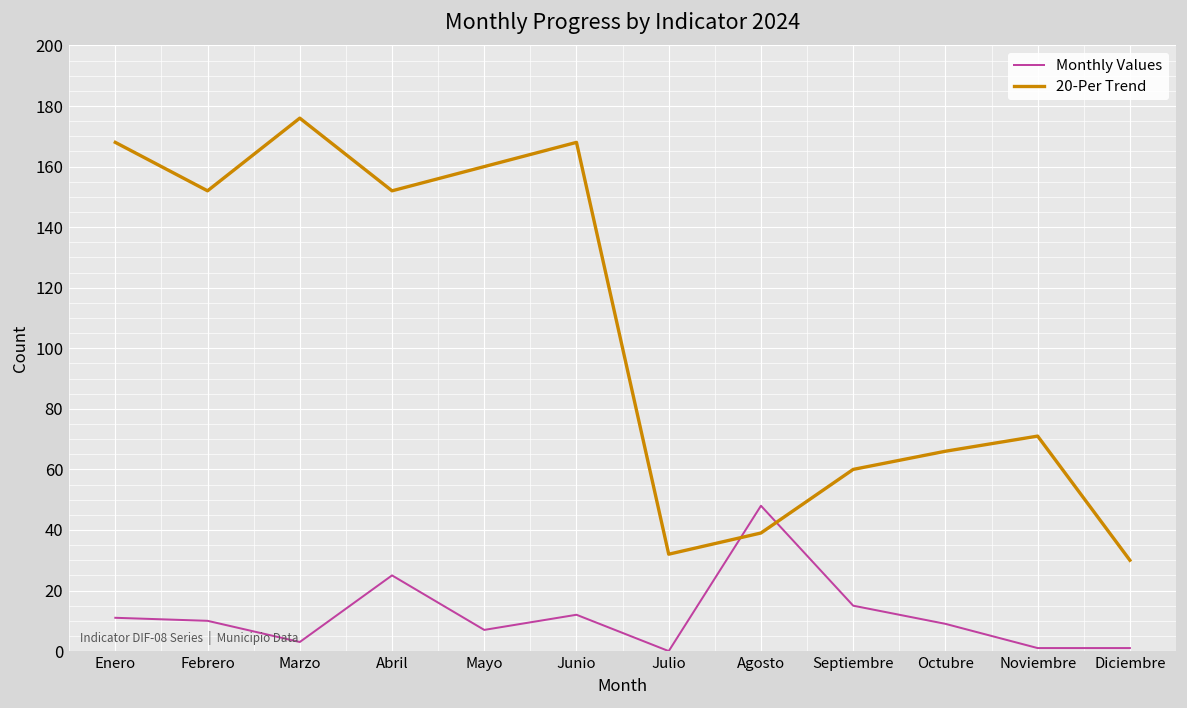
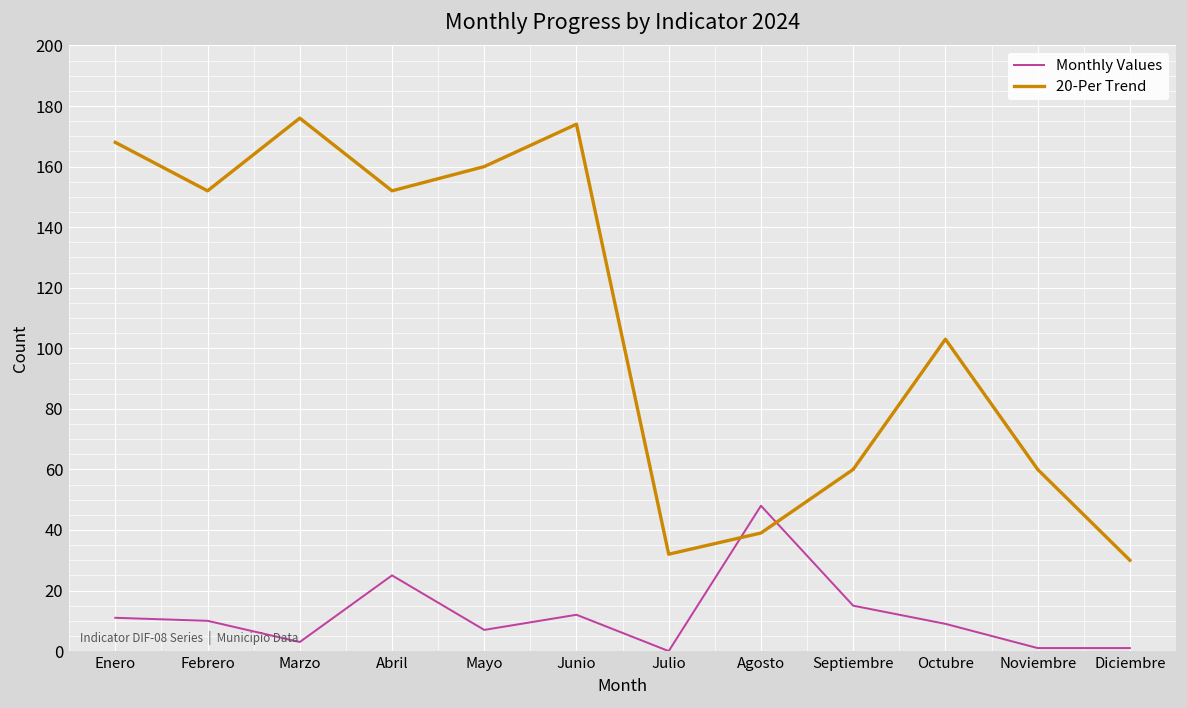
20-Per Trend, Junio: 168 -> 174
20-Per Trend, Octubre: 66 -> 103
20-Per Trend, Noviembre: 71 -> 60
